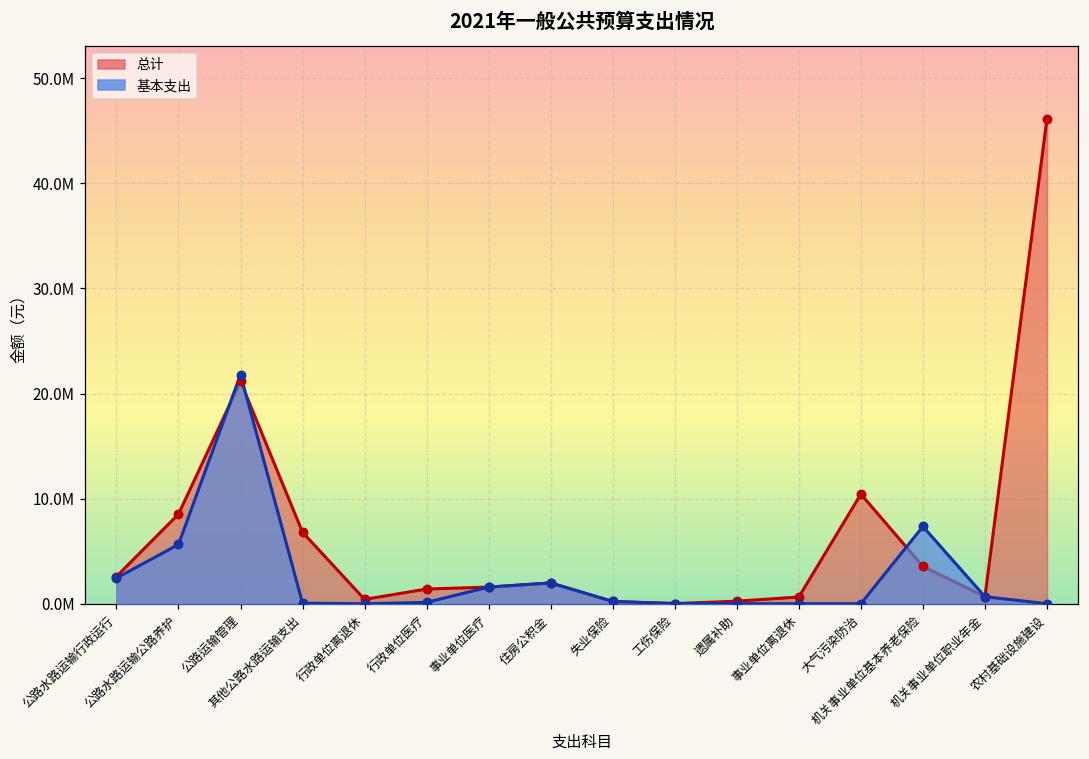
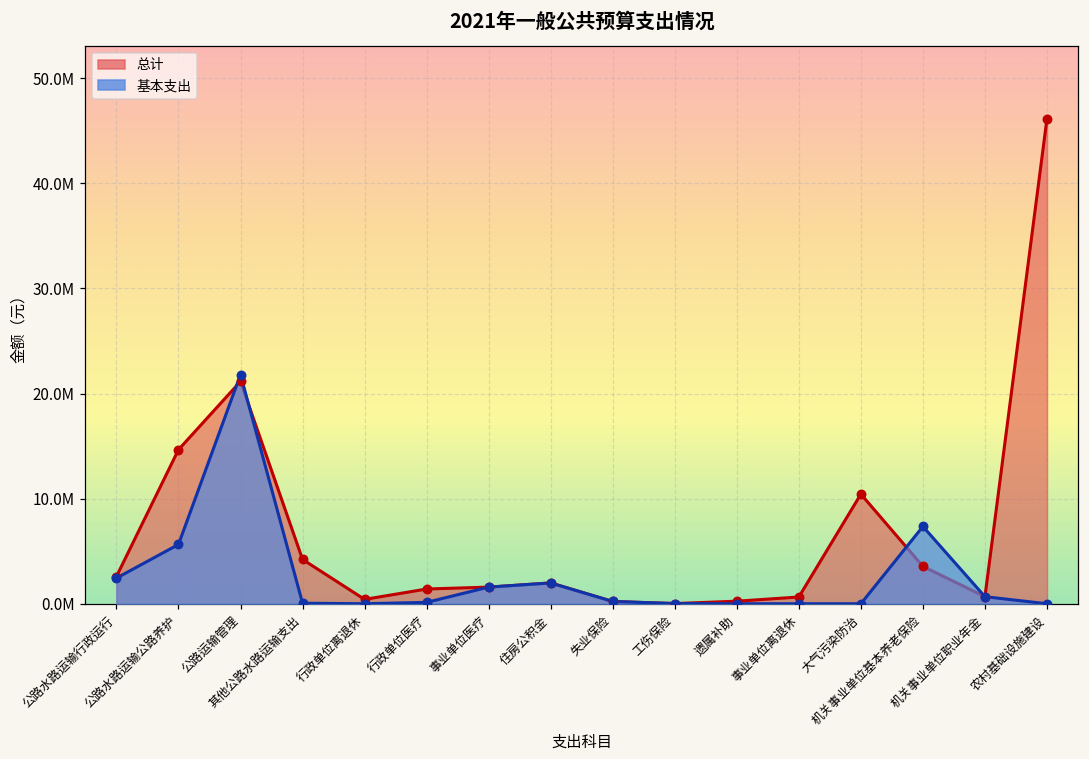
总计, 公路水路运输公路养护: 9000000 -> 15000000
总计, 其他公路水路运输支出: 7000000 -> 4000000
